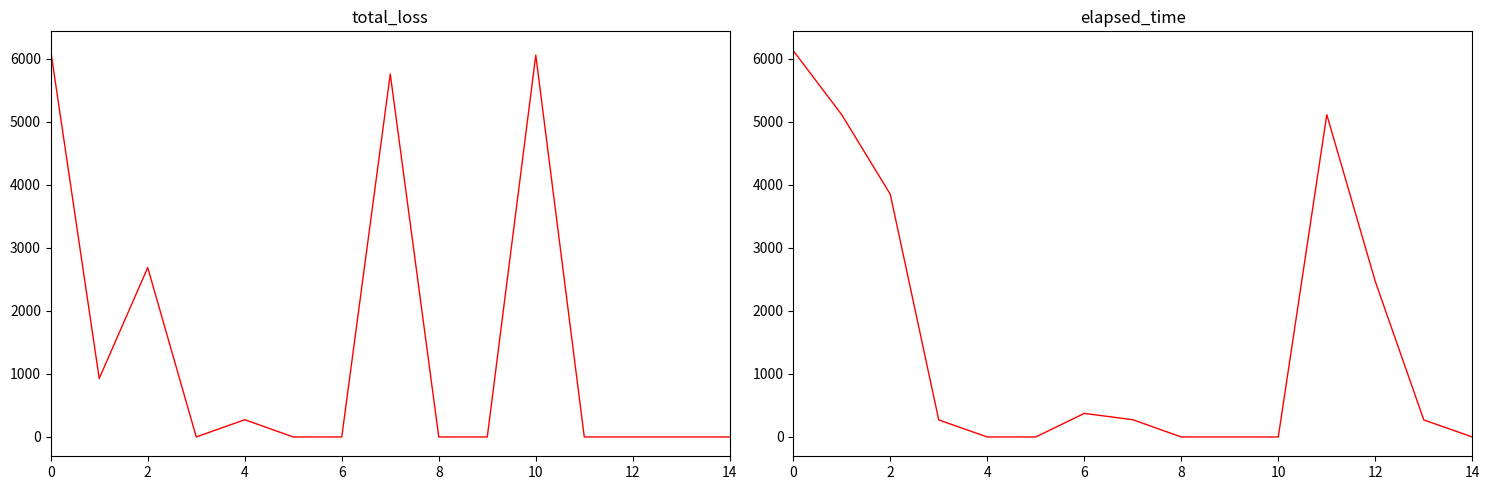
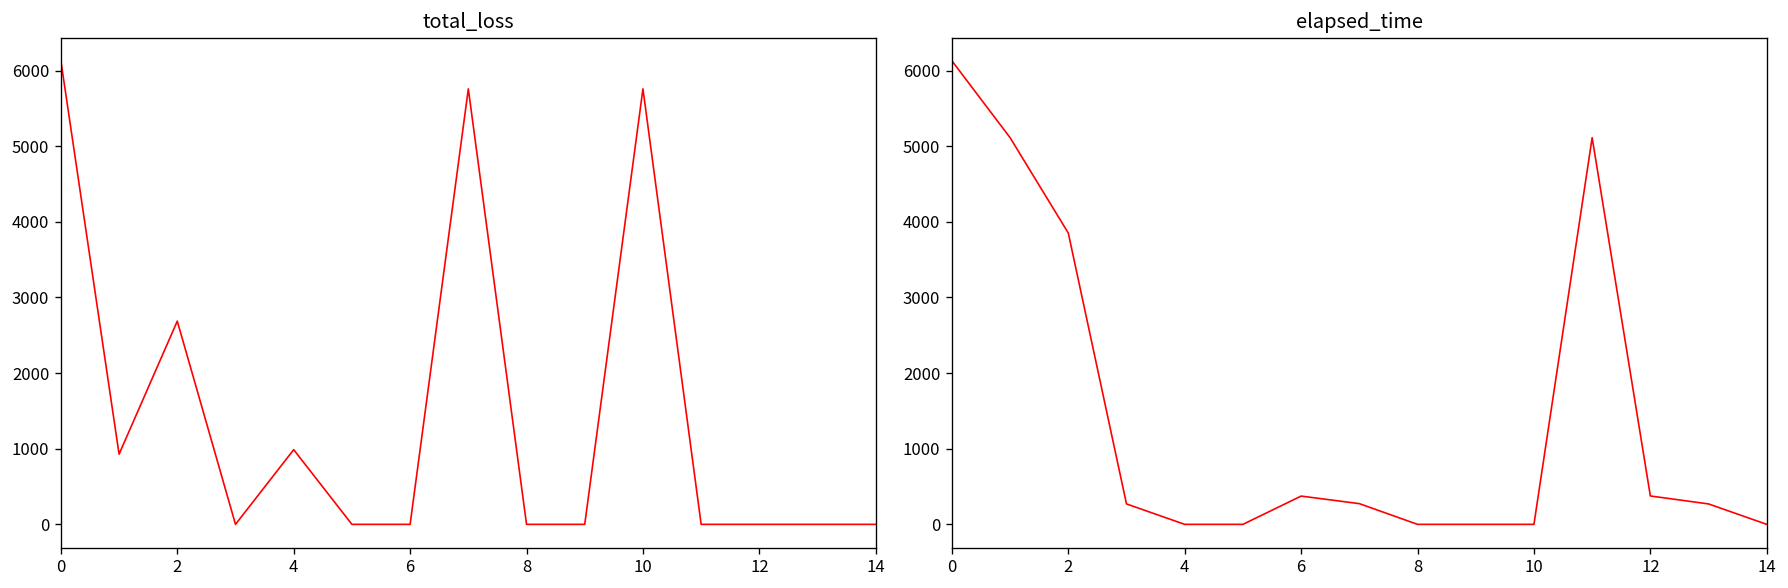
total_loss, 4: 300 -> 1000
total_loss, 10: 6100 -> 5800
elapsed_time, 12: 2500 -> 400
